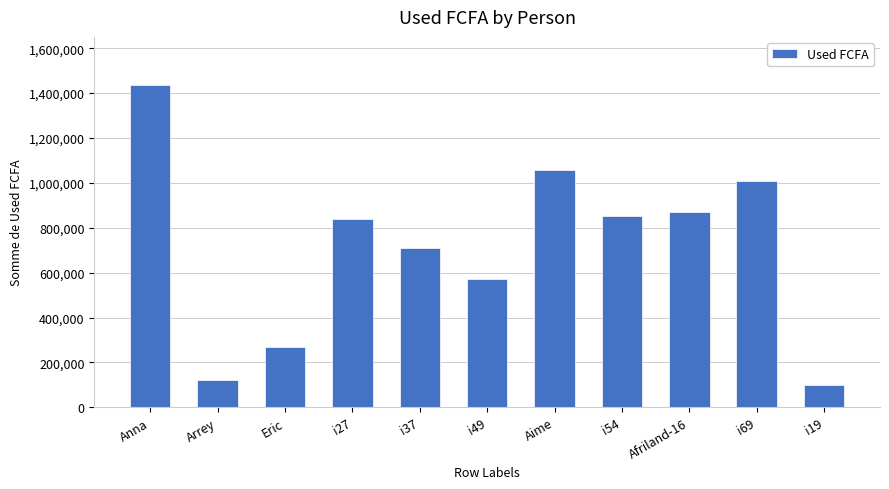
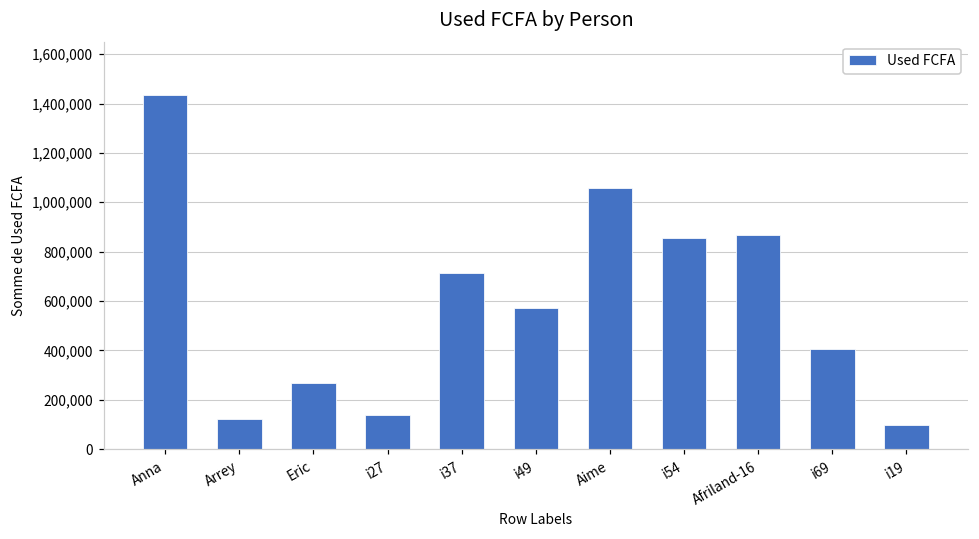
i27: 840,000 -> 140,000
i69: 1,010,000 -> 410,000
